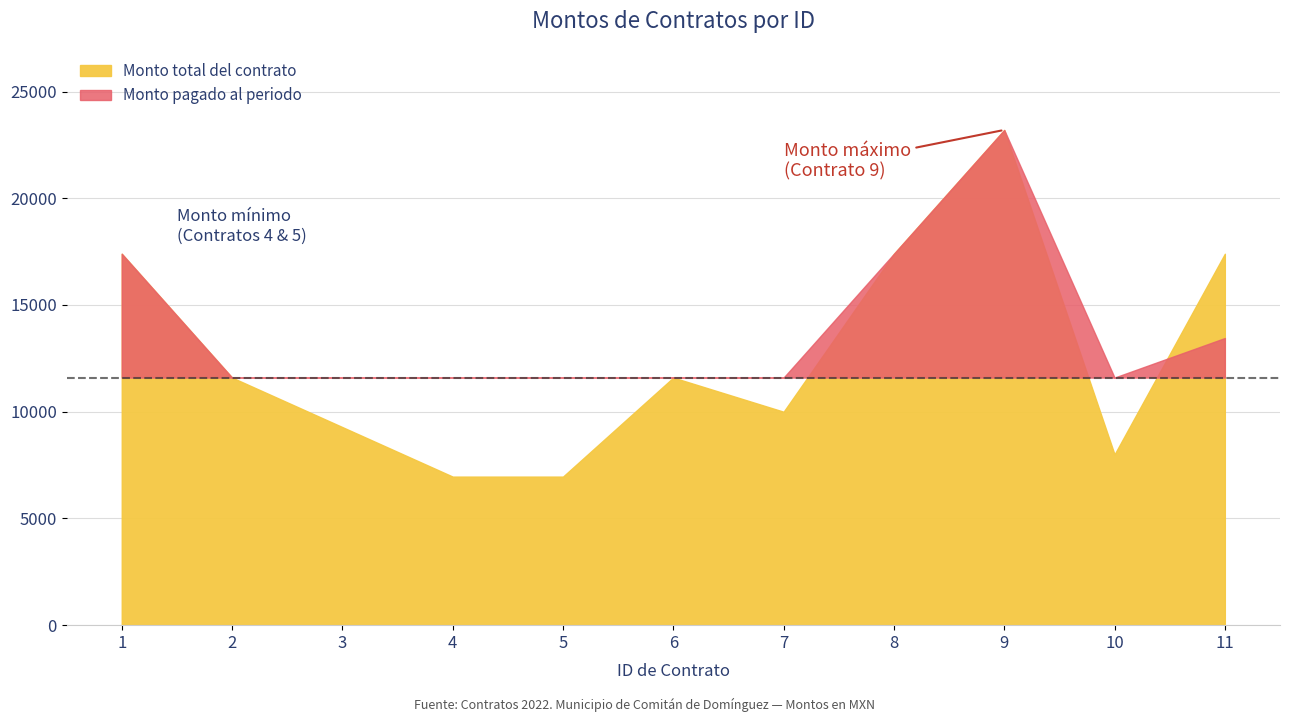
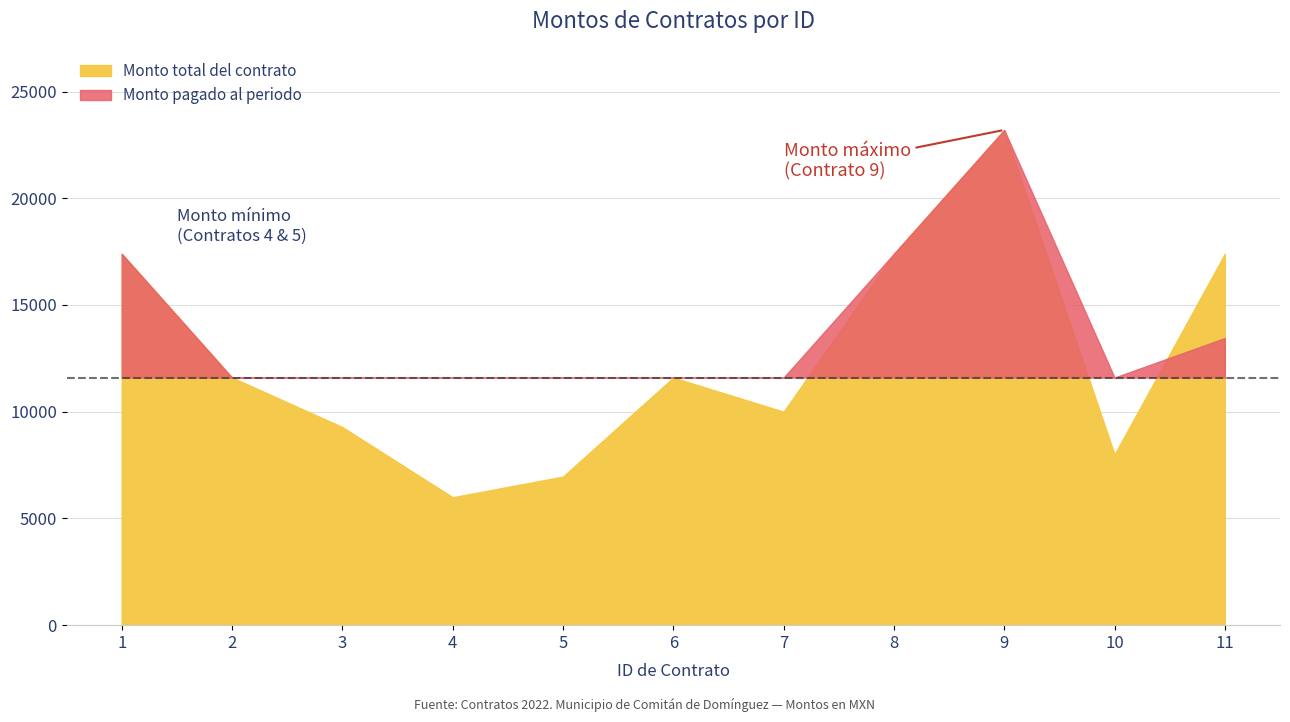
Monto total del contrato, 4: 7000 -> 6000
